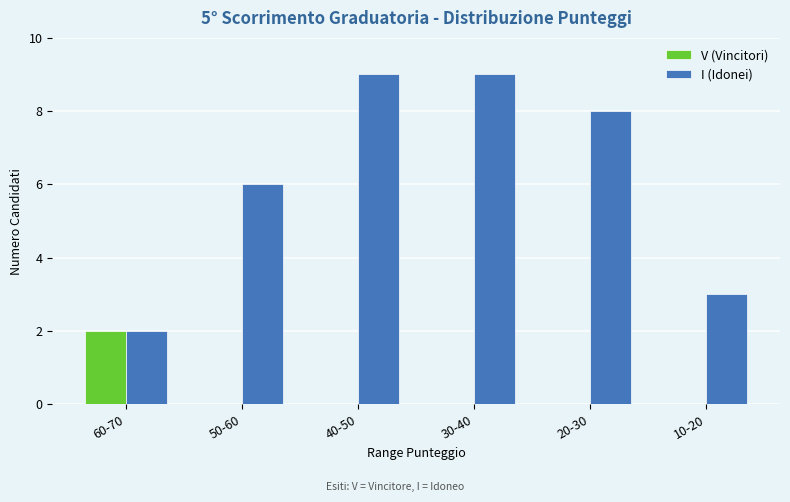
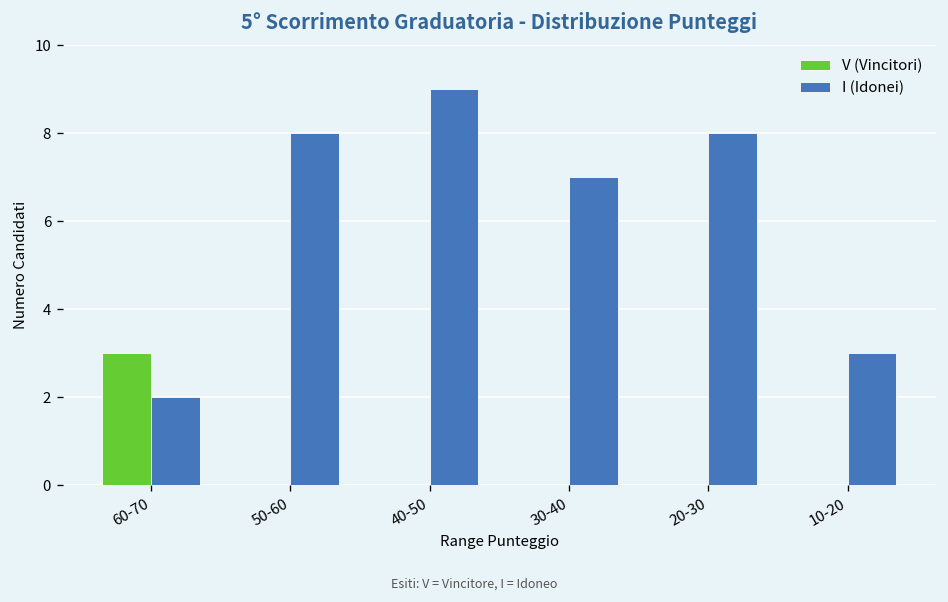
V (Vincitori), 60-70: 2 -> 3
I (Idonei), 50-60: 6 -> 8
I (Idonei), 30-40: 9 -> 7
